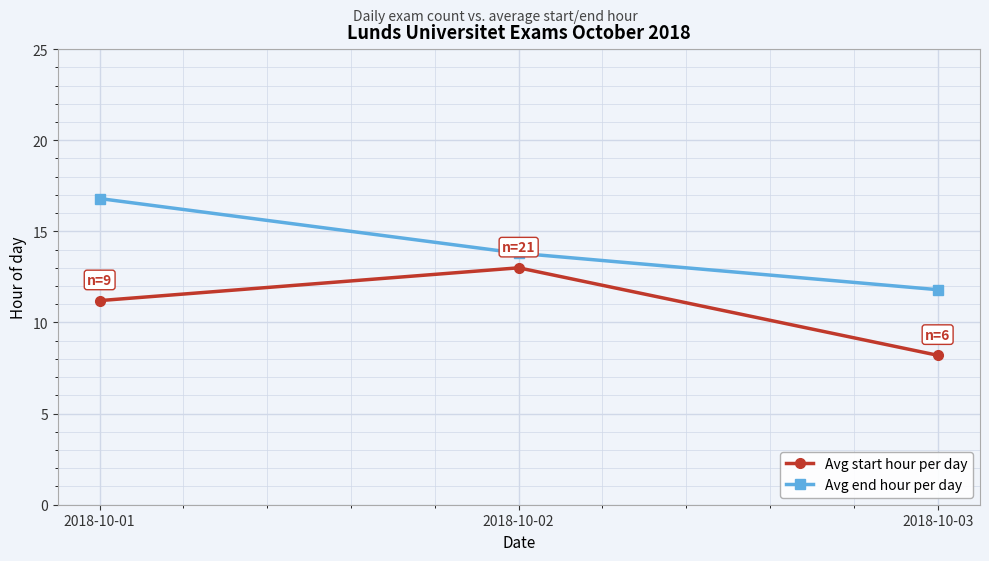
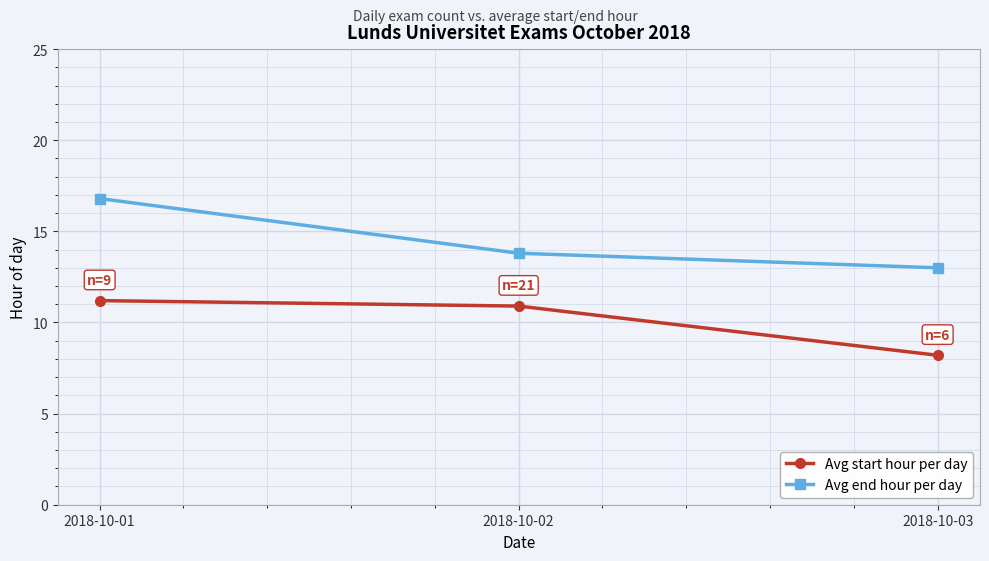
Avg start hour per day, 2018-10-02: 13.0 -> 10.9
Avg end hour per day, 2018-10-03: 11.8 -> 13.0
